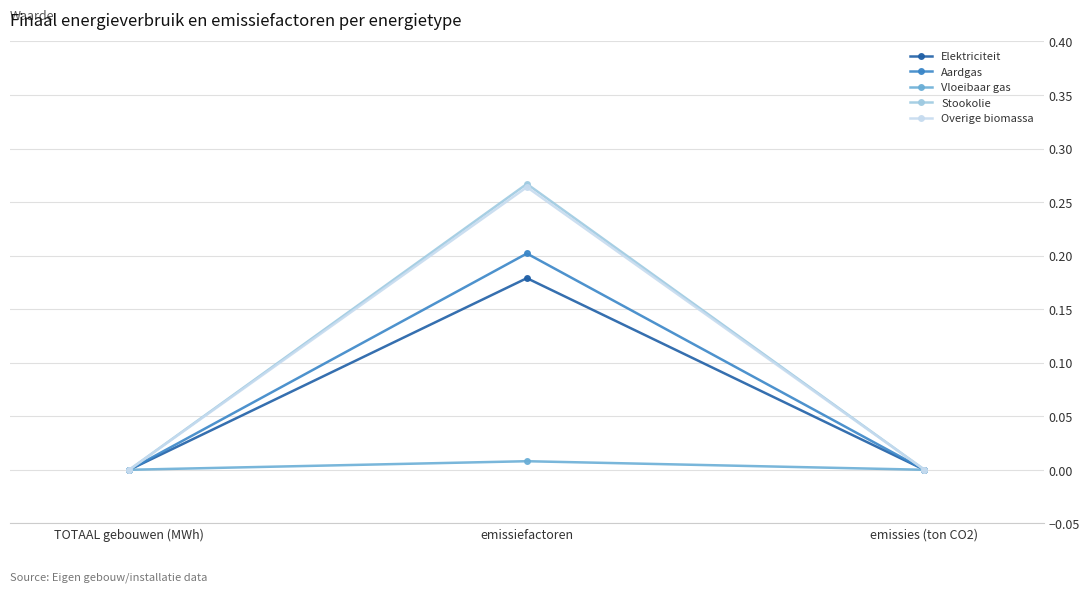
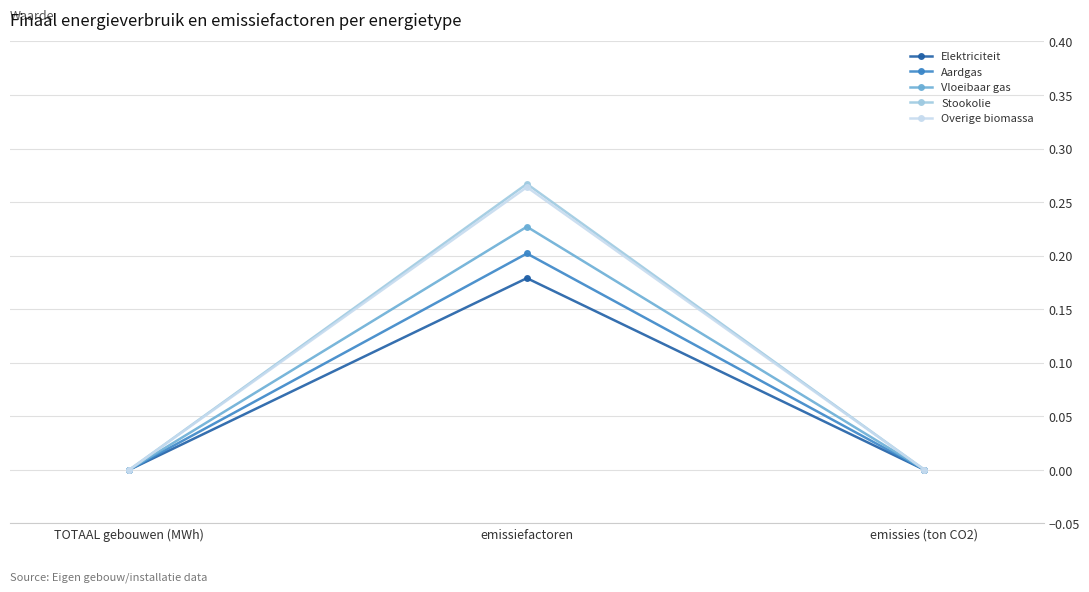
Vloeibaar gas, emissiefactoren: 0.008 -> 0.227
